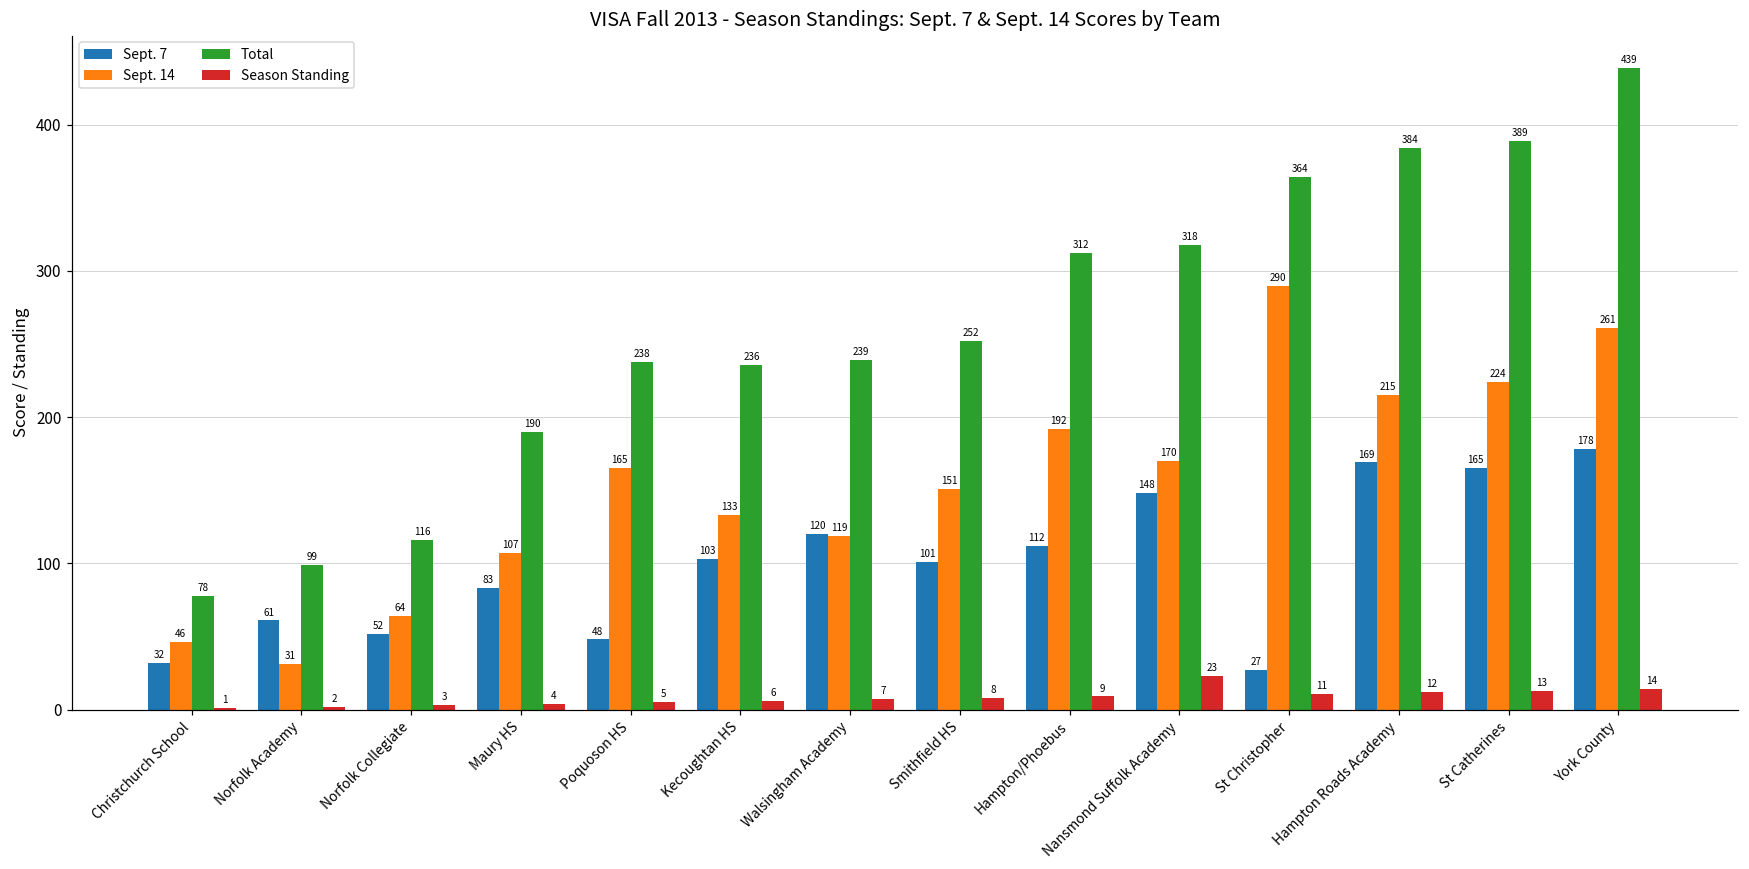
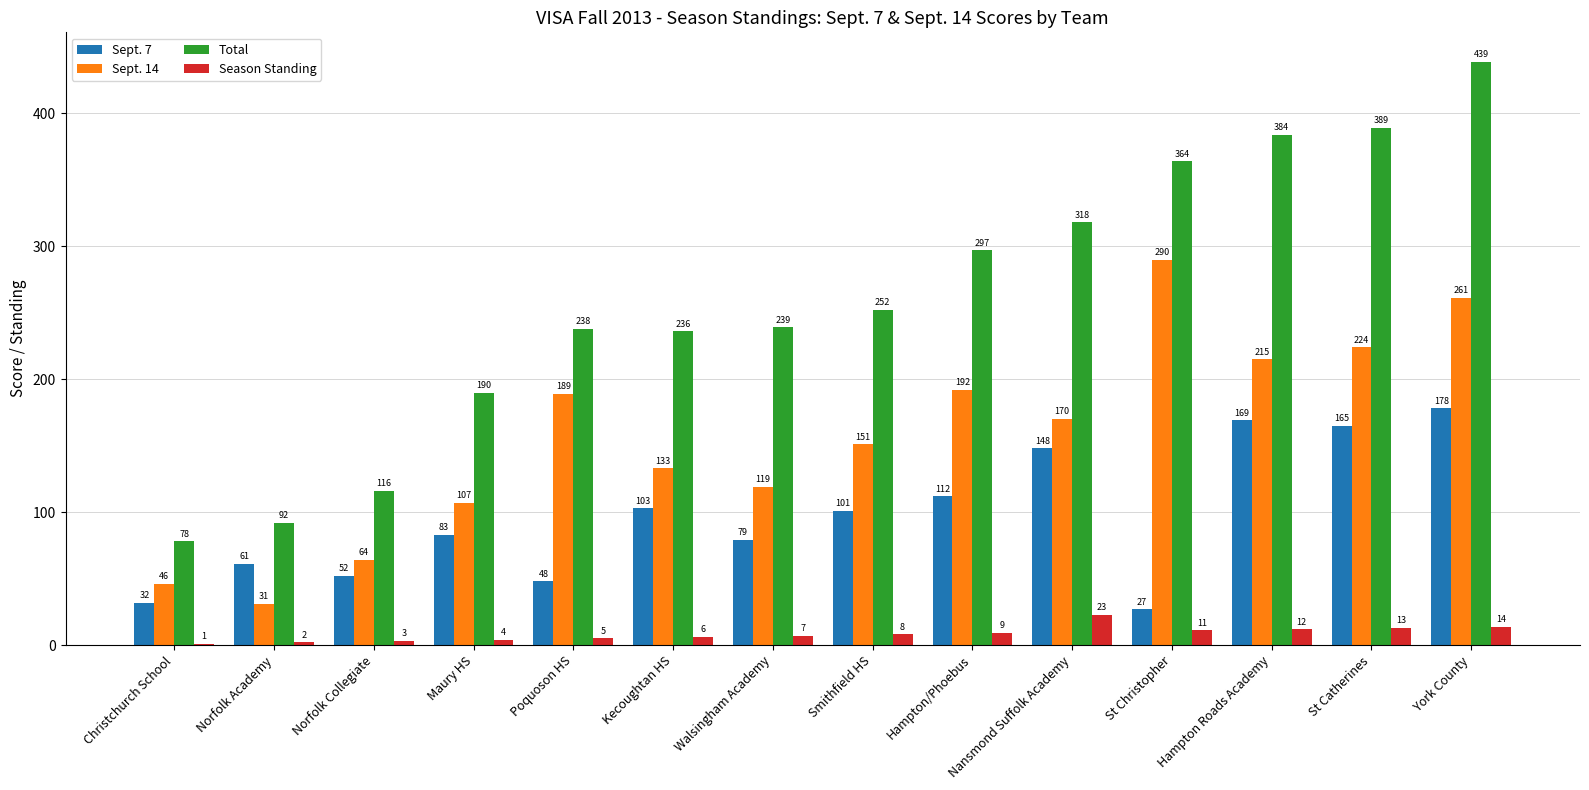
Total, Norfolk Academy: 99 -> 92
Sept. 14, Poquoson HS: 165 -> 189
Sept. 7, Walsingham Academy: 120 -> 79
Total, Hampton/Phoebus: 312 -> 297
